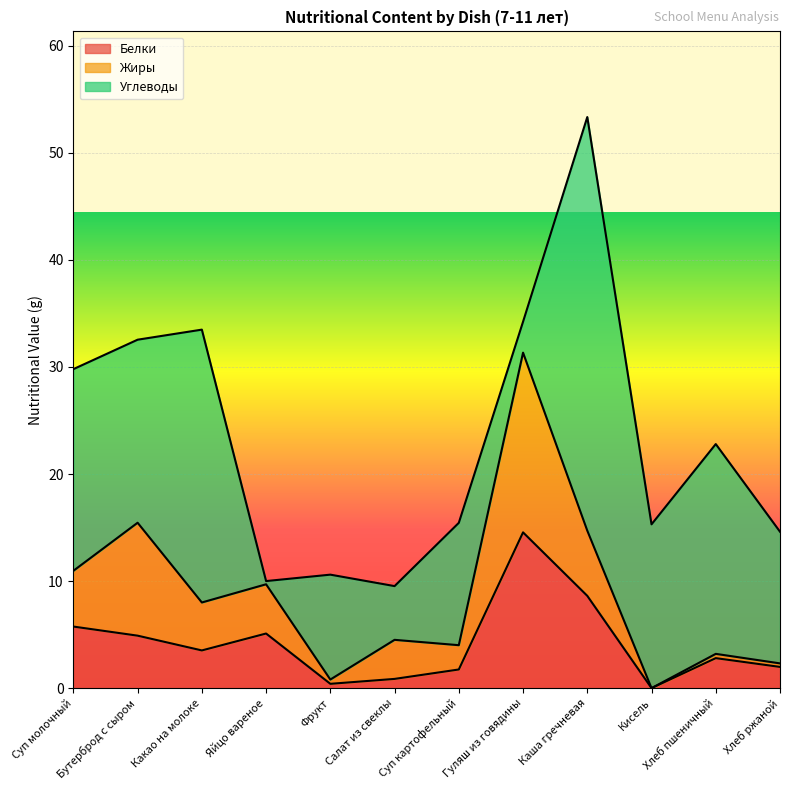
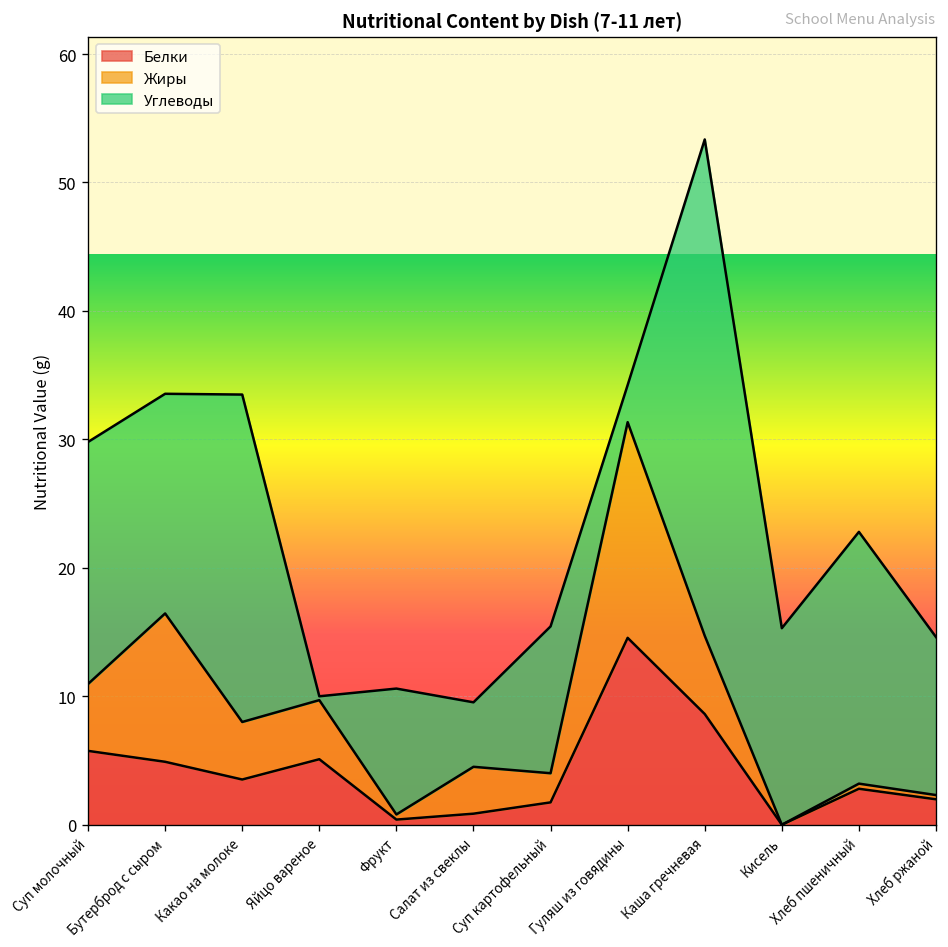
Жиры, Бутерброд с сыром: 10.6 -> 11.6
